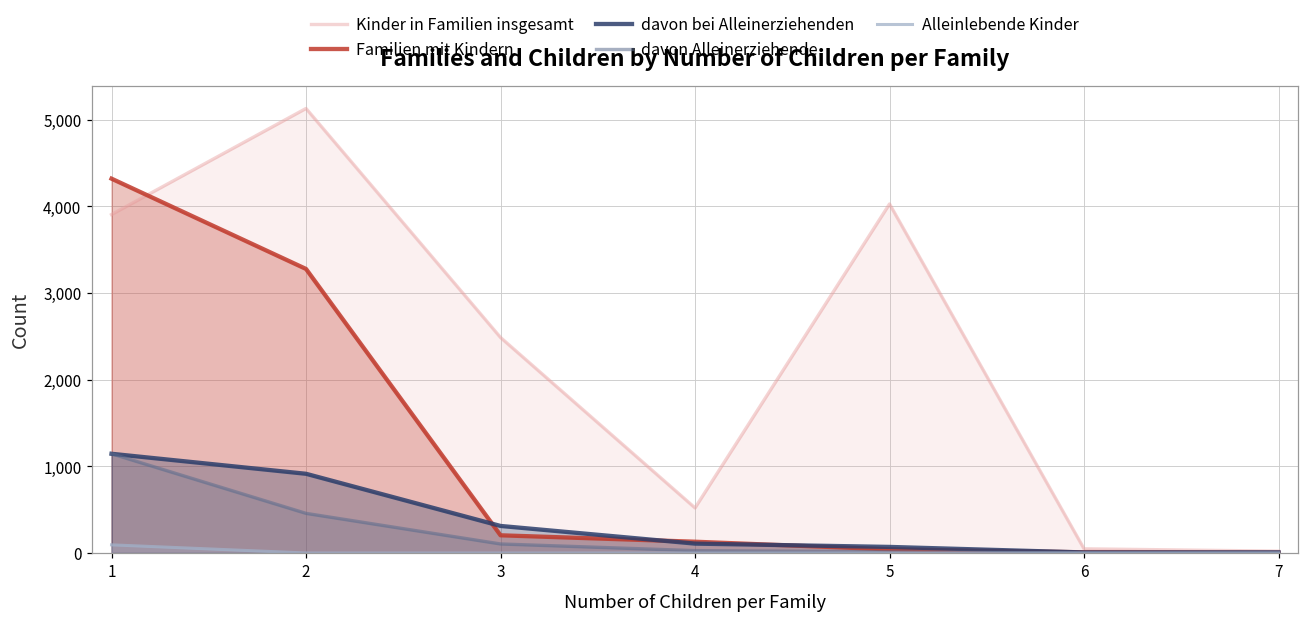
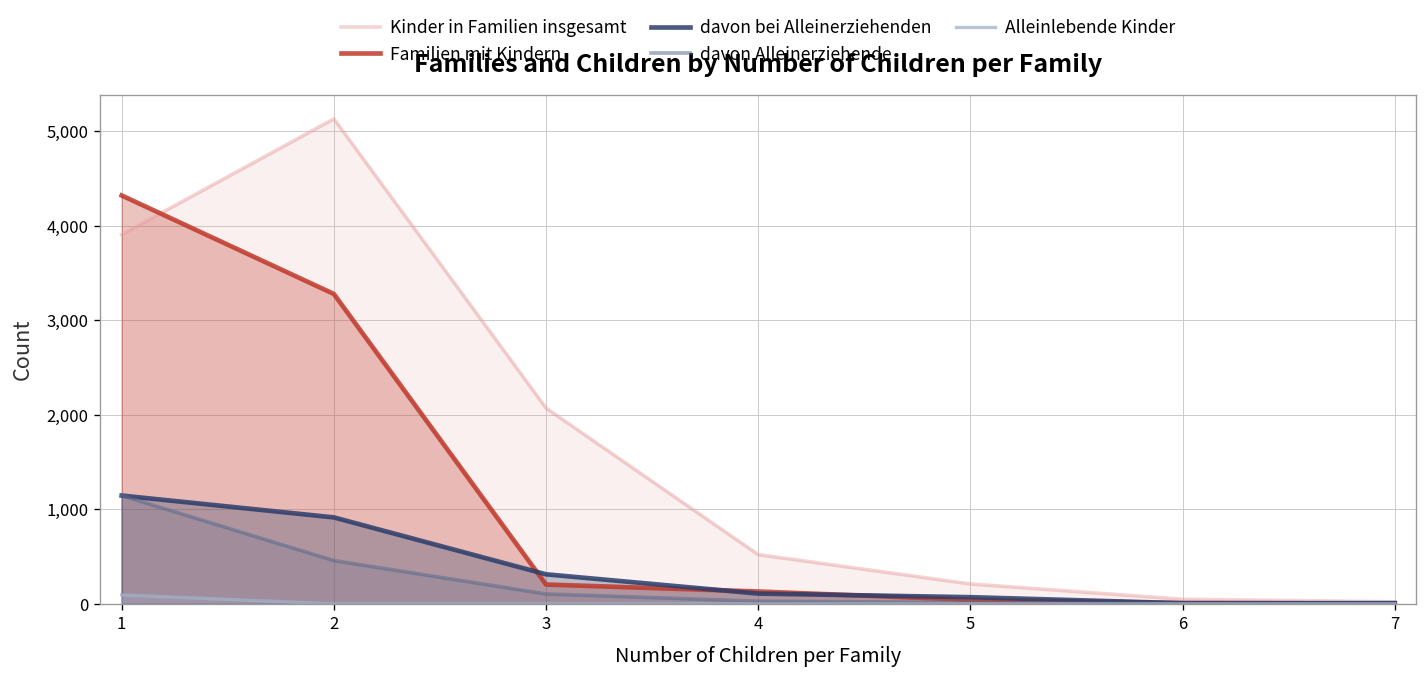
Kinder in Familien insgesamt, 3: 2,500 -> 2,100
Kinder in Familien insgesamt, 5: 4,000 -> 200
